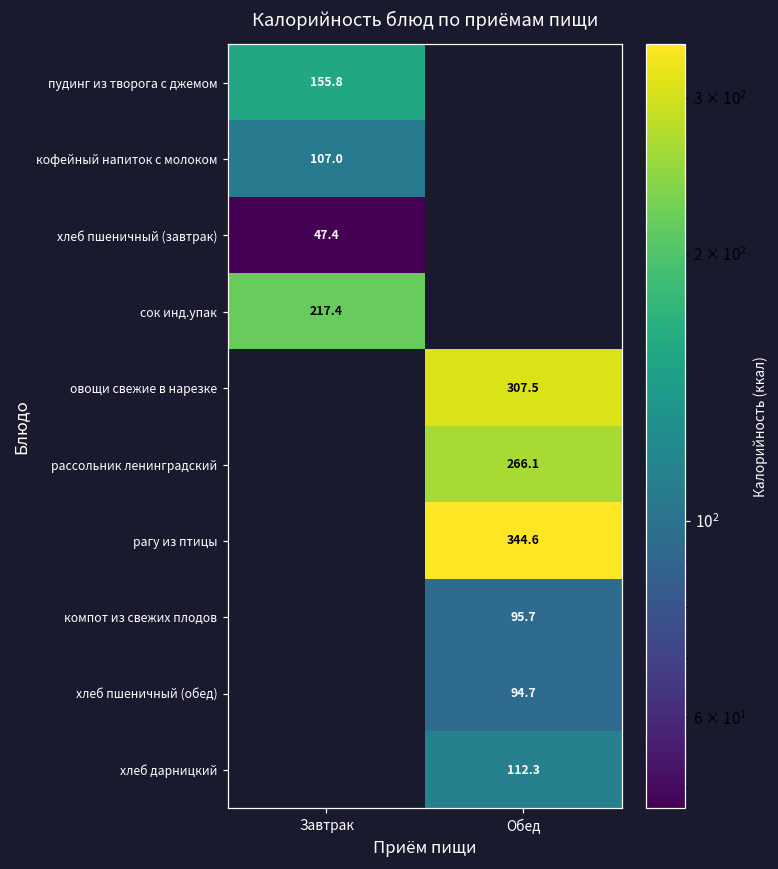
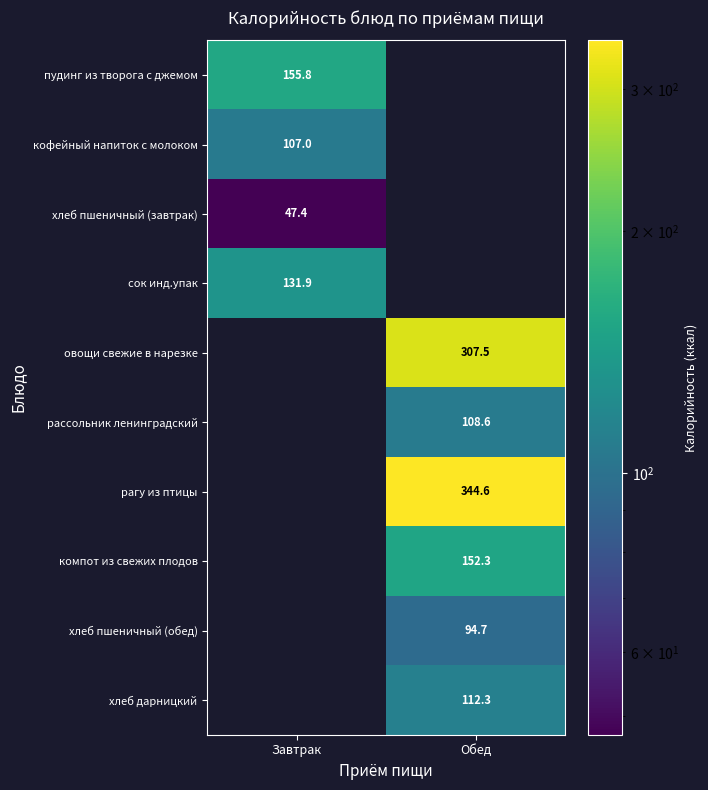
сок инд.упак, Завтрак: 217.4 -> 131.9
рассольник ленинградский, Обед: 266.1 -> 108.6
компот из свежих плодов, Обед: 95.7 -> 152.3
